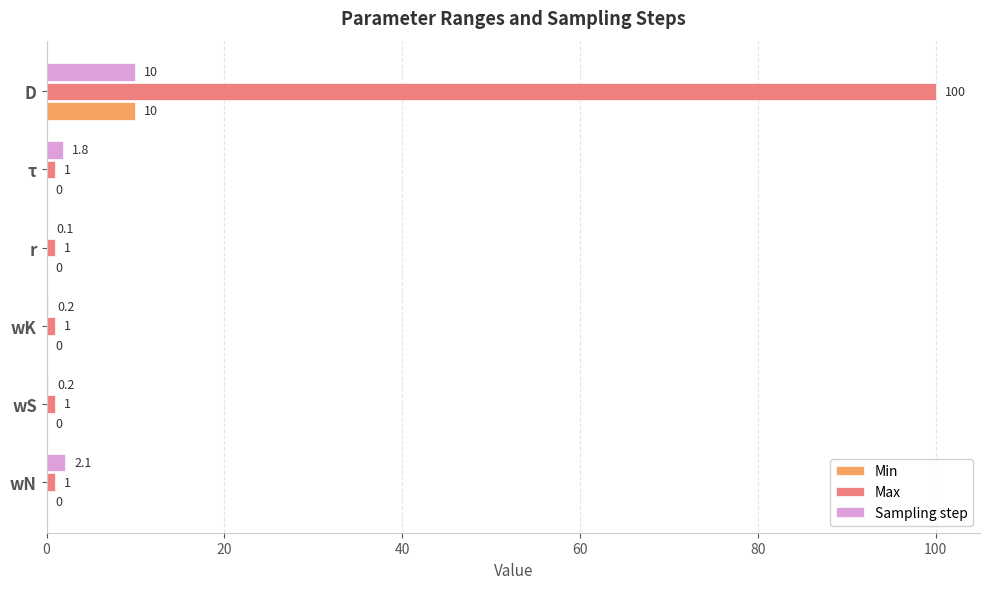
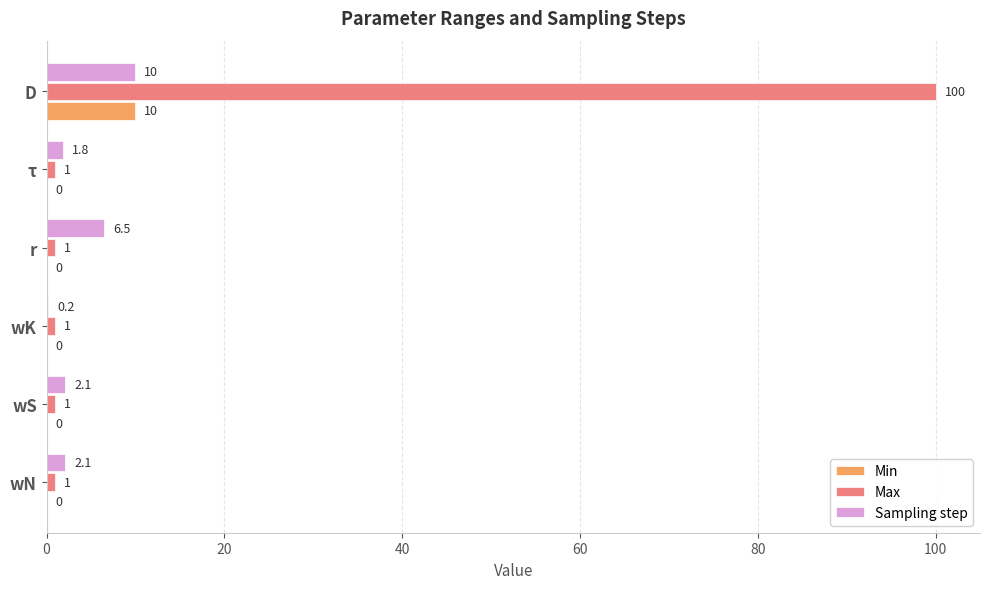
Sampling step, r: 0.1 -> 6.5
Sampling step, wS: 0.2 -> 2.1
